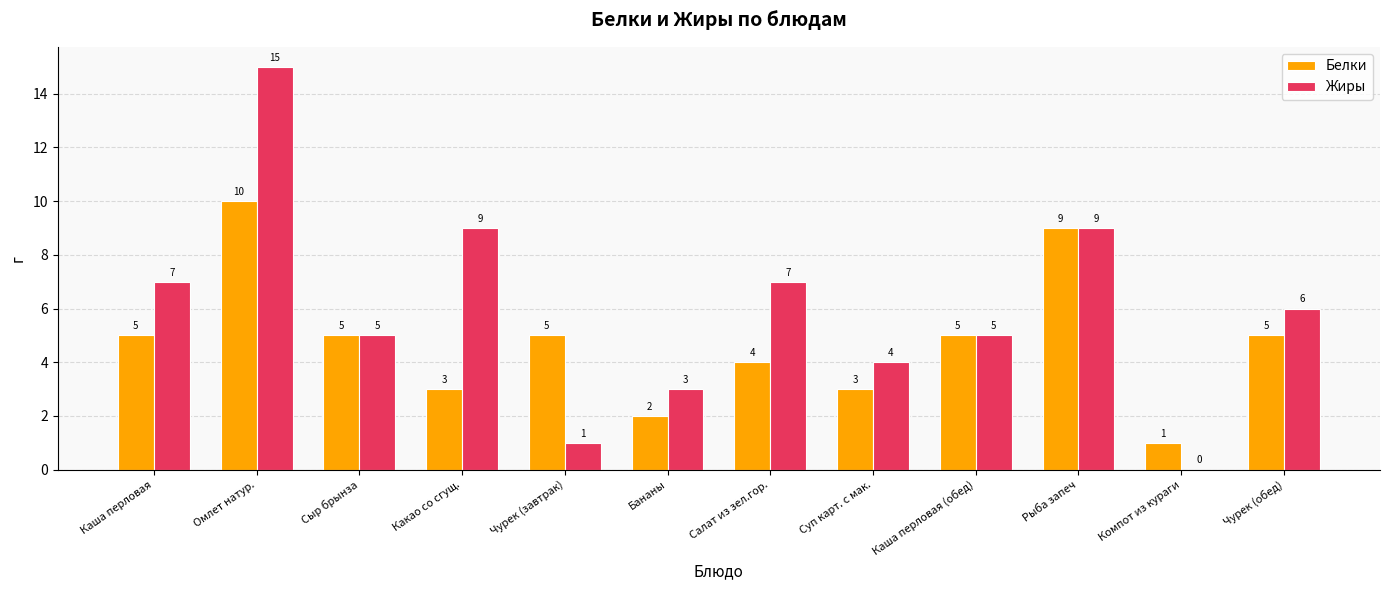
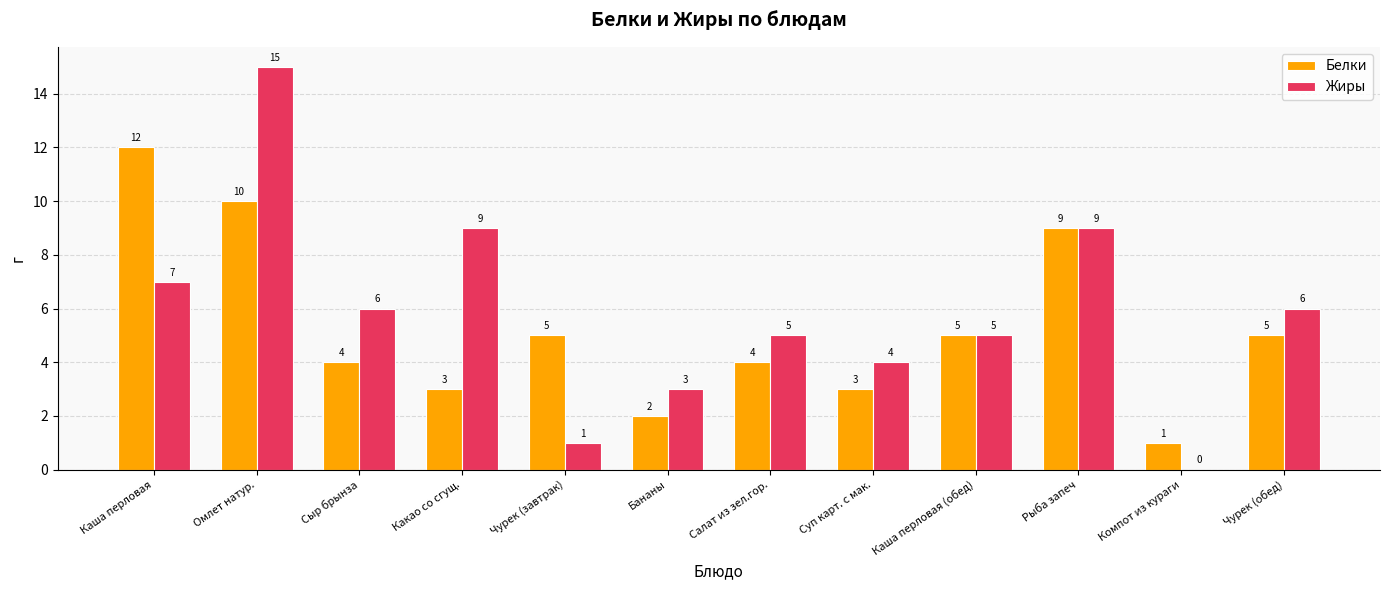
Белки, Каша перловая: 5 -> 12
Белки, Сыр брынза: 5 -> 4
Жиры, Сыр брынза: 5 -> 6
Жиры, Салат из зел.гор.: 7 -> 5
